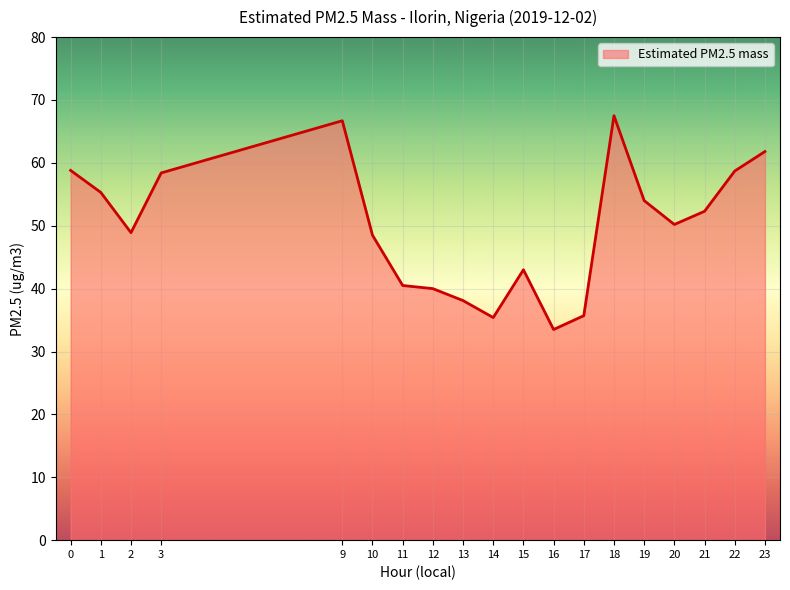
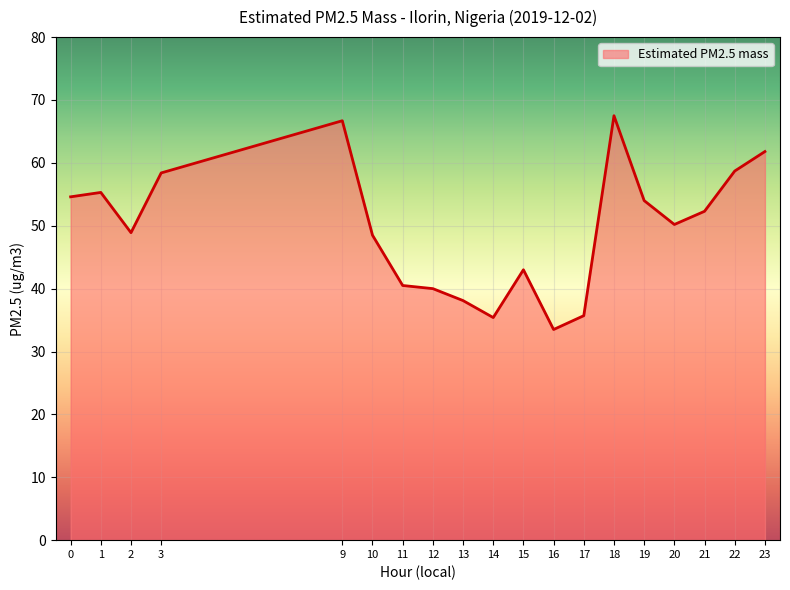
0: 59 -> 55
